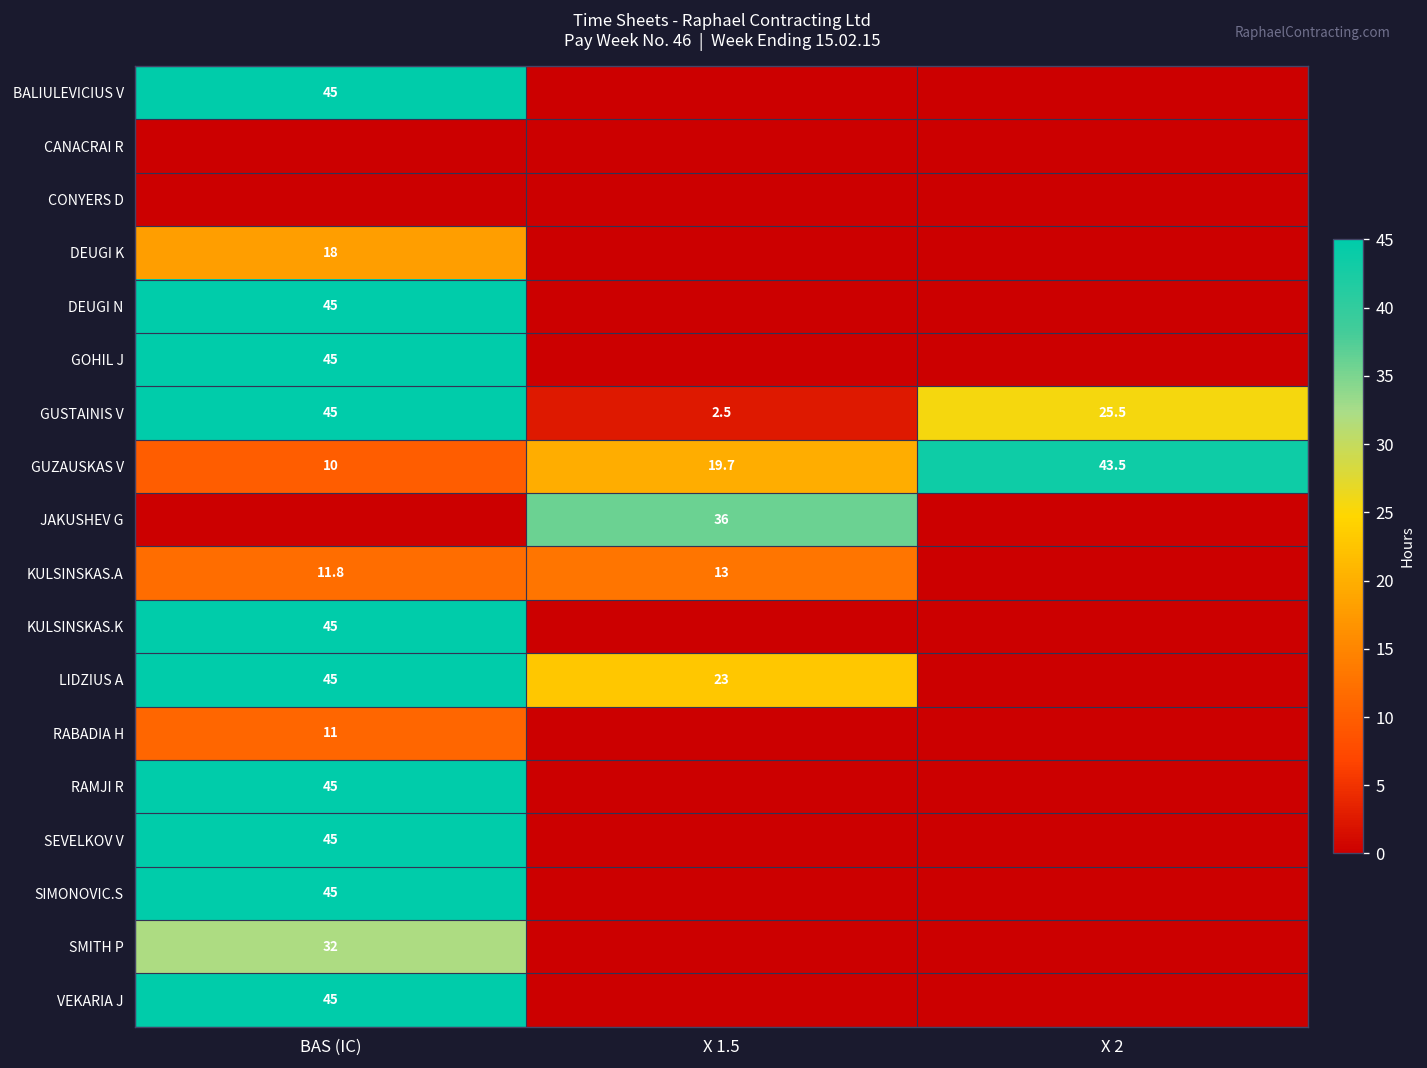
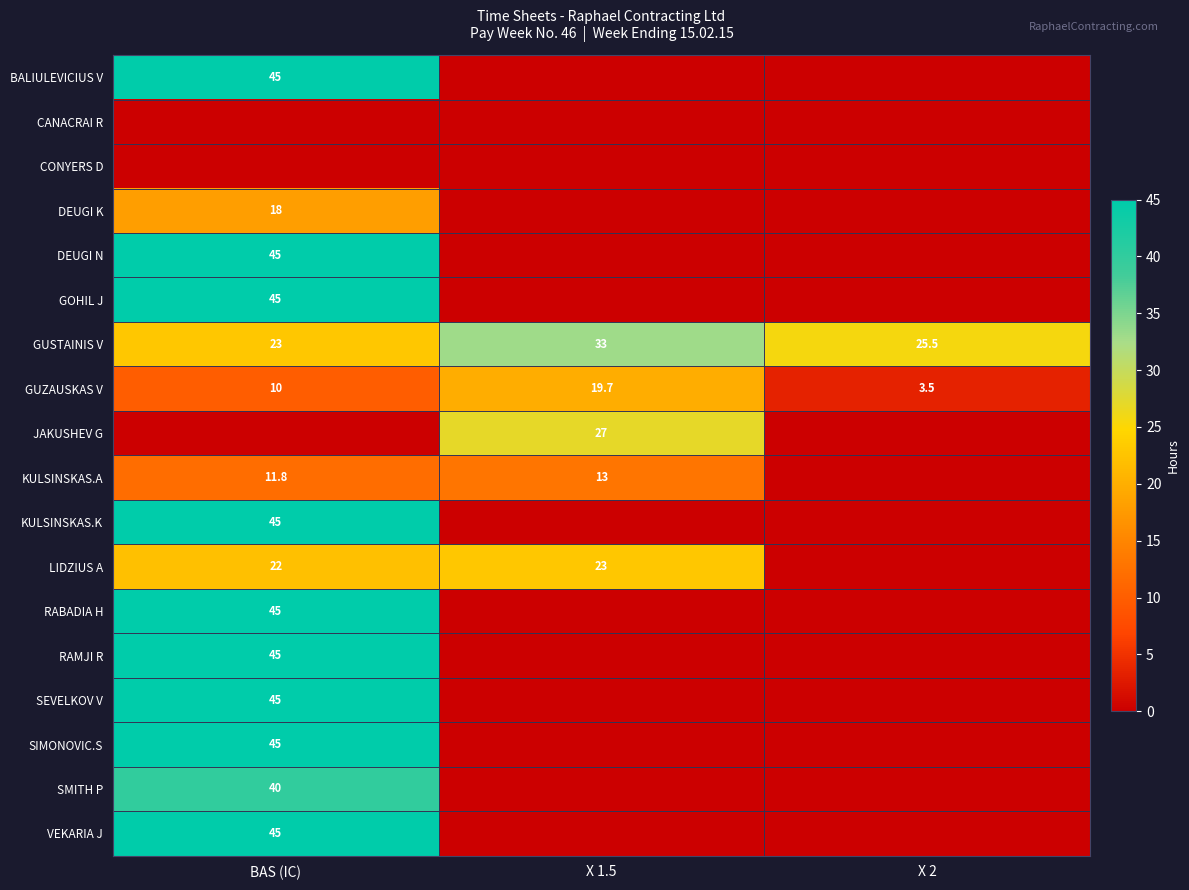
GUSTAINIS V, BAS (IC): 45 -> 23
GUSTAINIS V, X 1.5: 2.5 -> 33
GUZAUSKAS V, X 2: 43.5 -> 3.5
JAKUSHEV G, X 1.5: 36 -> 27
LIDZIUS A, BAS (IC): 45 -> 22
RABADIA H, BAS (IC): 11 -> 45
SMITH P, BAS (IC): 32 -> 40
